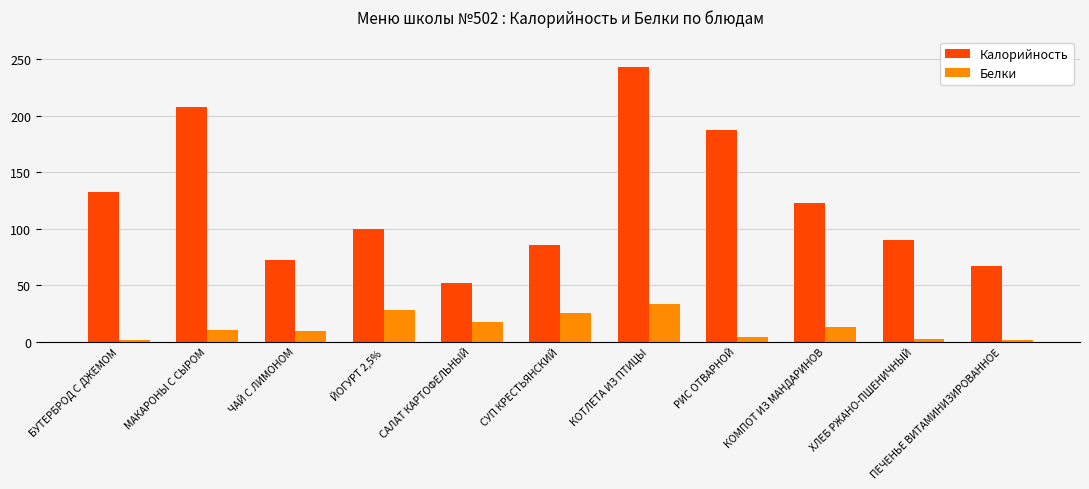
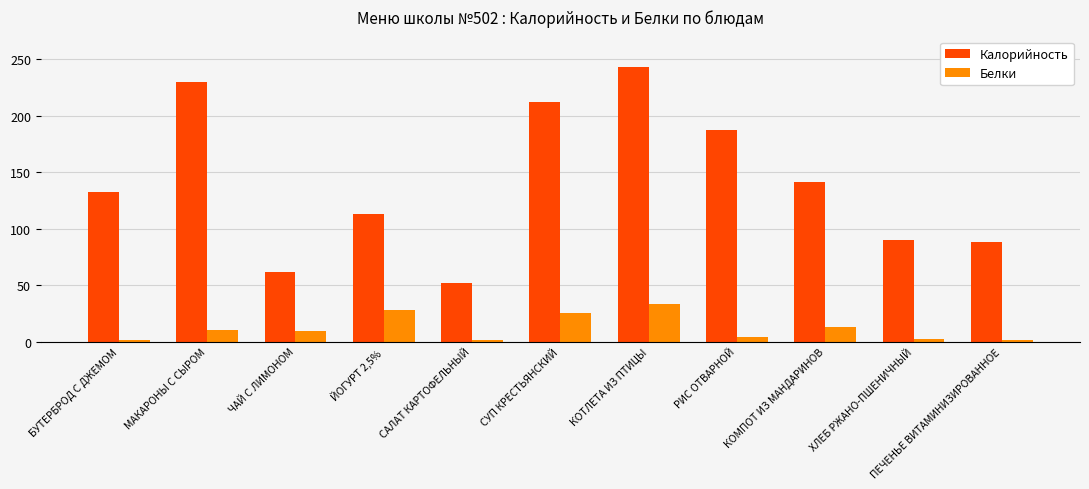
Калорийность, МАКАРОНЫ С СЫРОМ: 208 -> 230
Калорийность, ЧАЙ С ЛИМОНОМ: 72 -> 62
Калорийность, ЙОГУРТ 2,5%: 100 -> 113
Белки, САЛАТ КАРТОФЕЛЬНЫЙ: 18 -> 1
Калорийность, СУП КРЕСТЬЯНСКИЙ: 86 -> 212
Калорийность, КОМПОТ ИЗ МАНДАРИНОВ: 123 -> 141
Калорийность, ПЕЧЕНЬЕ ВИТАМИНИЗИРОВАННОЕ: 67 -> 88
